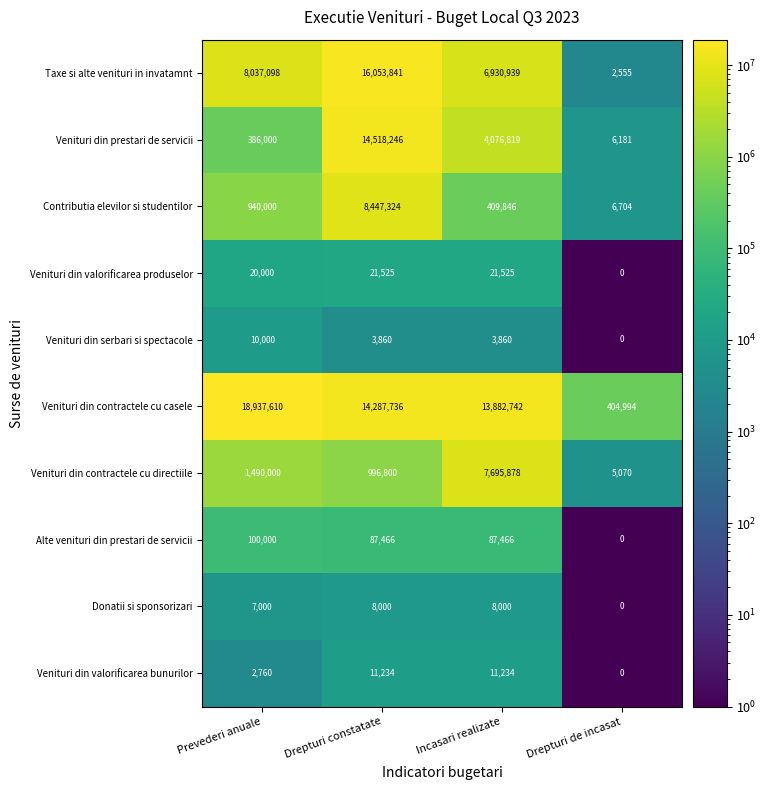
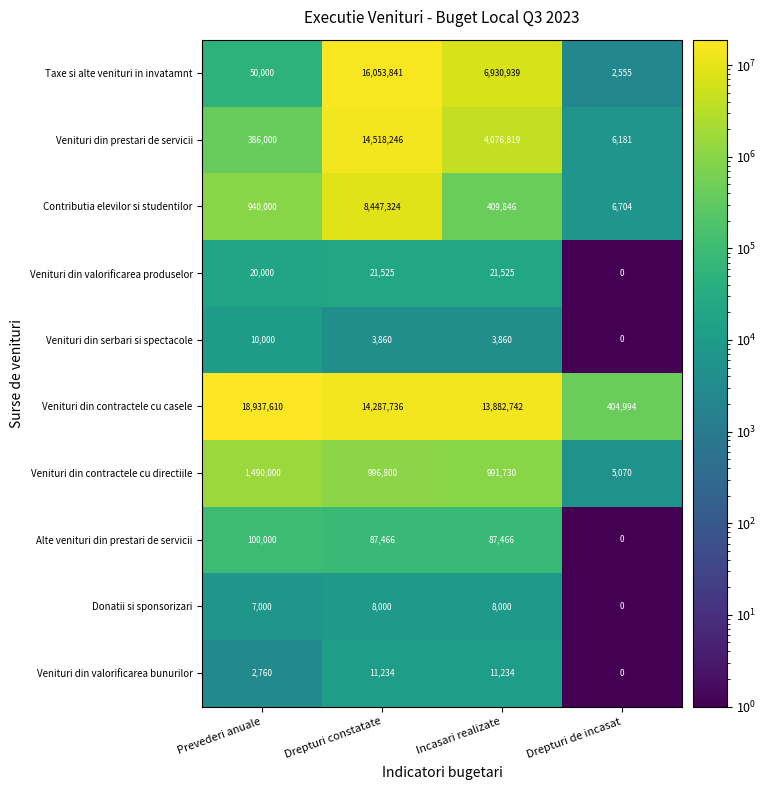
Taxe si alte venituri in invatamnt, Prevederi anuale: 8,037,098 -> 50,000
Venituri din contractele cu directiile, Incasari realizate: 7,695,878 -> 991,730
